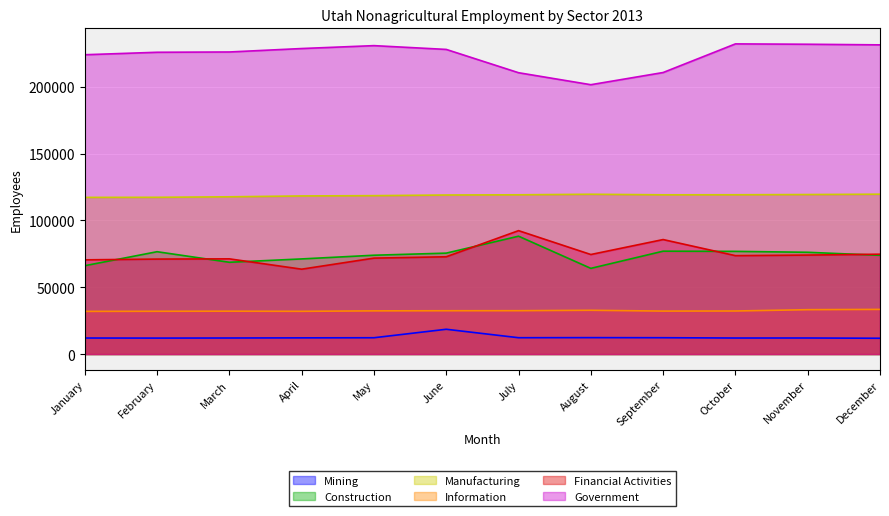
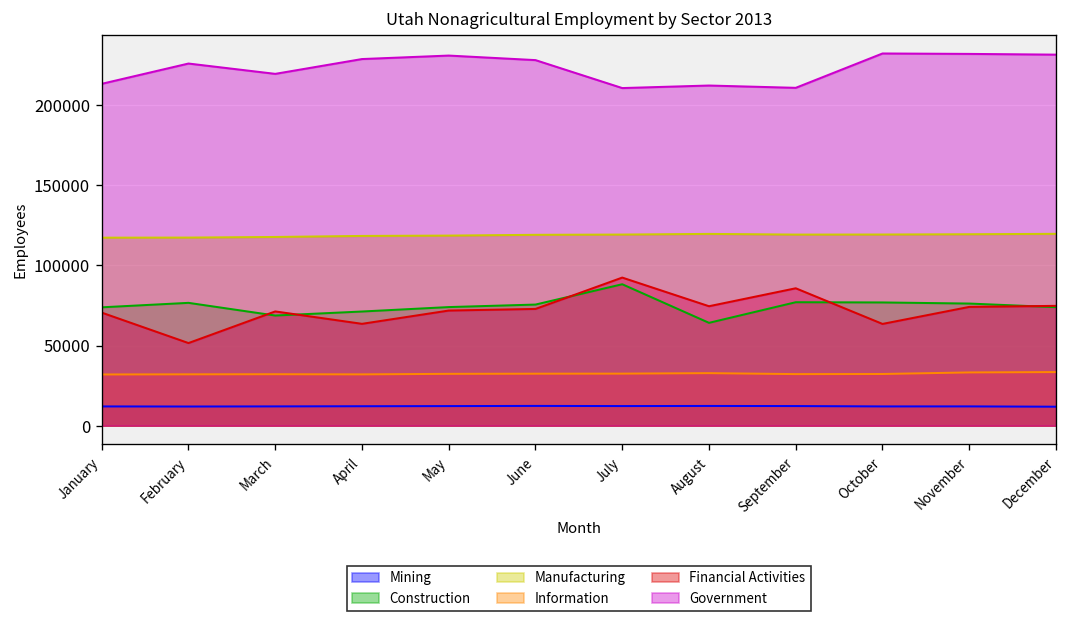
Construction, January: 66000 -> 74000
Government, January: 224000 -> 213000
Financial Activities, February: 71000 -> 52000
Government, March: 226000 -> 220000
Mining, June: 19000 -> 12000
Government, August: 202000 -> 212000
Financial Activities, October: 74000 -> 63000
